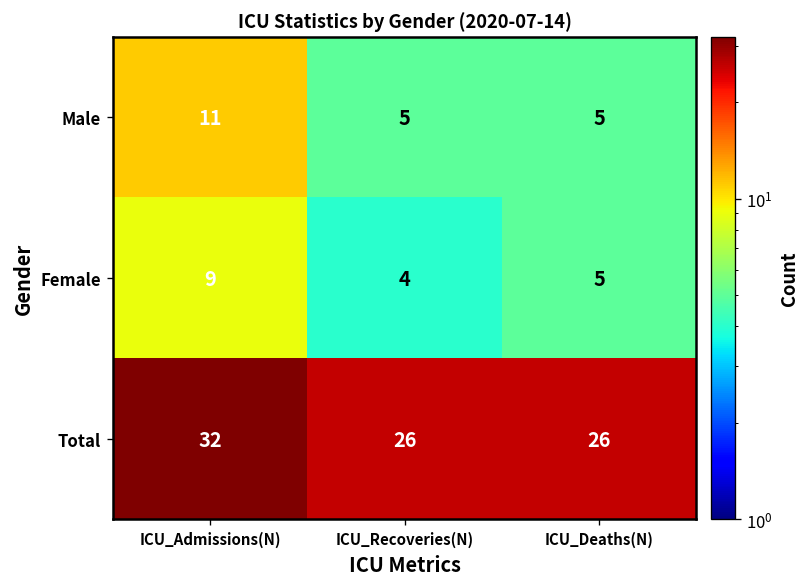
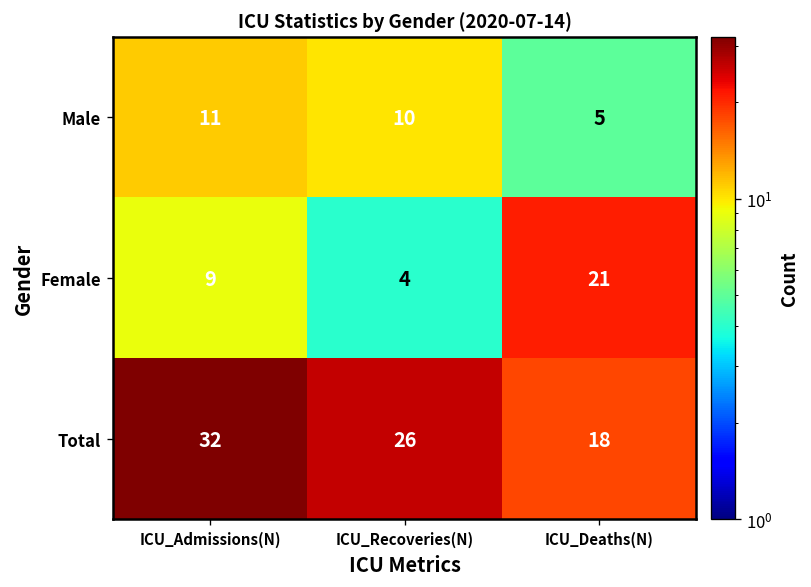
Male, ICU_Recoveries(N): 5 -> 10
Female, ICU_Deaths(N): 5 -> 21
Total, ICU_Deaths(N): 26 -> 18
